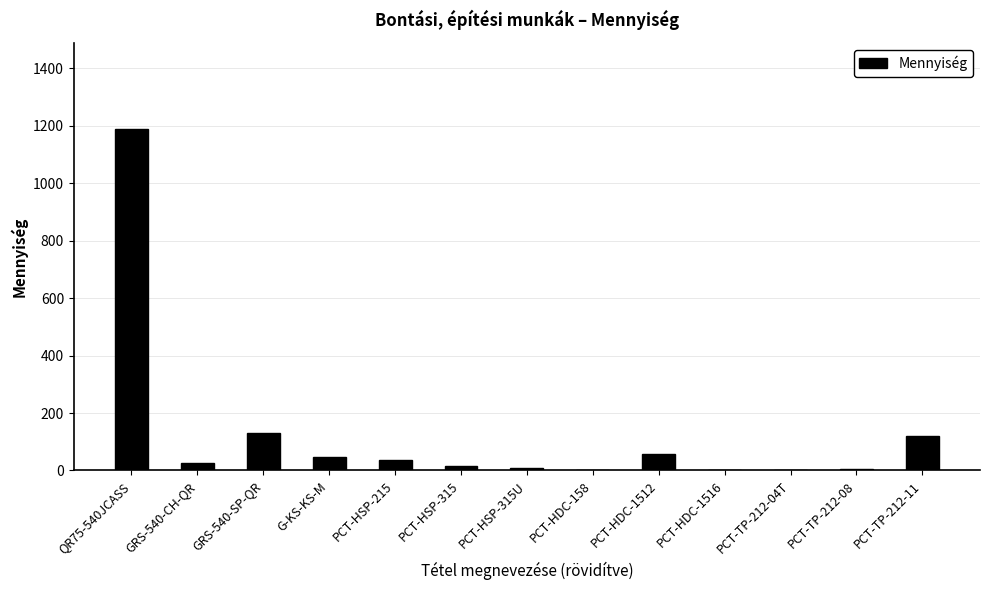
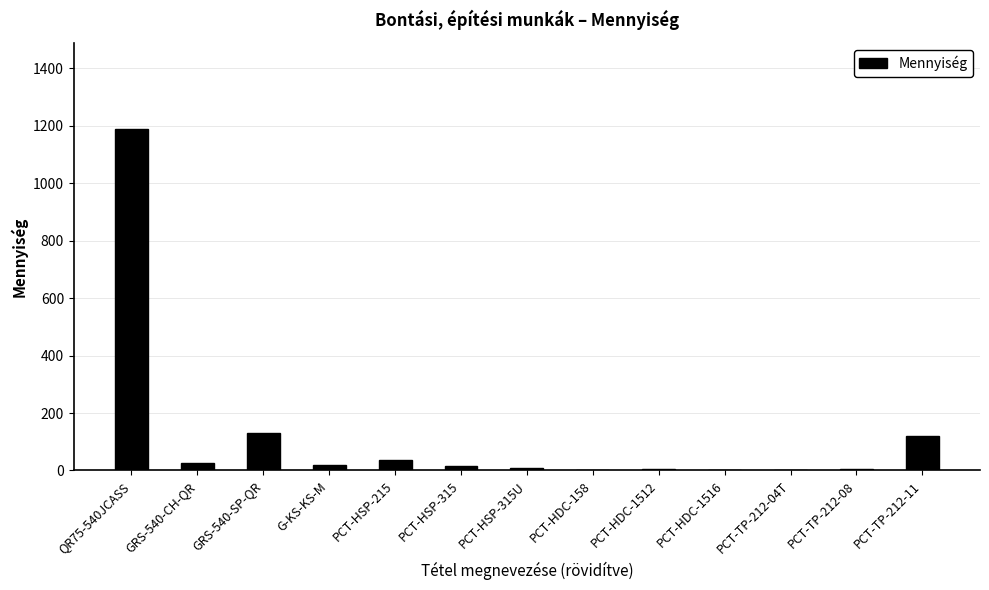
G-KS-KS-M: 50 -> 20
PCT-HDC-1512: 60 -> 10
